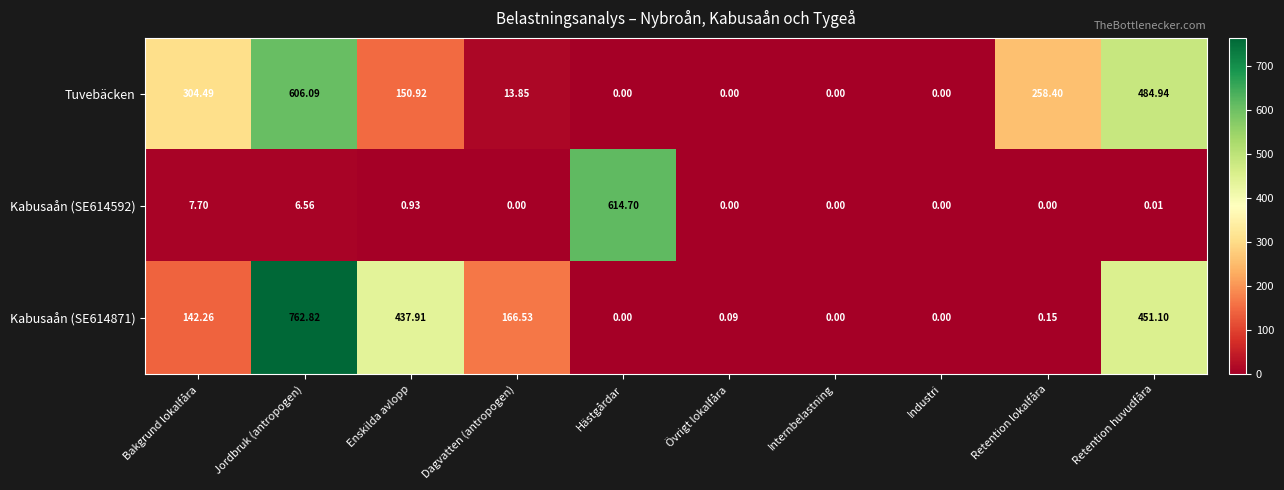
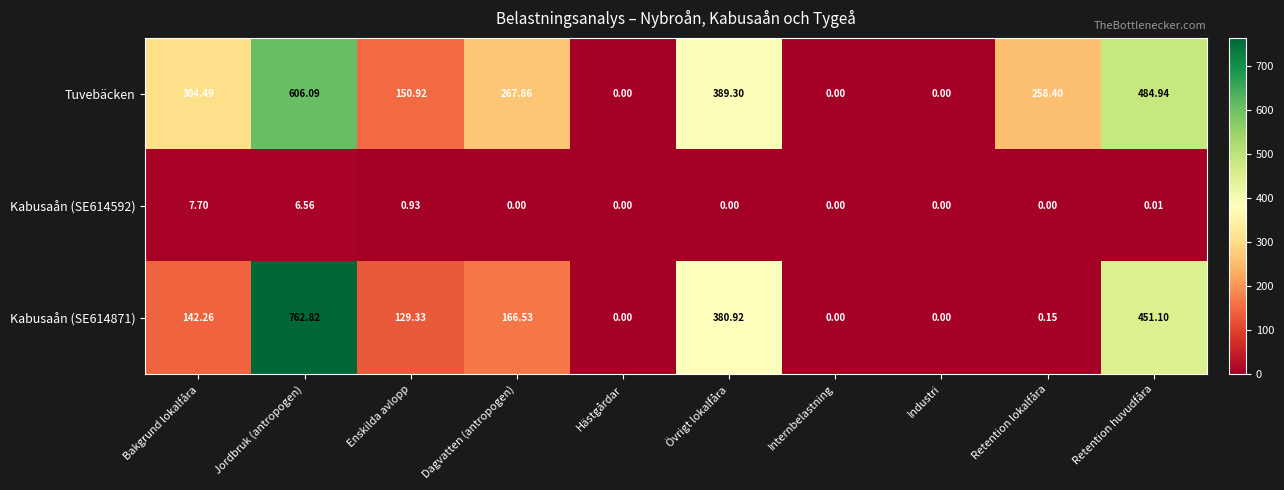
Tuvebäcken, Dagvatten (antropogen): 13.85 -> 267.86
Tuvebäcken, Övrigt lokalfåra: 0.00 -> 389.30
Kabusaån (SE614592), Hästgårdar: 614.70 -> 0.00
Kabusaån (SE614871), Enskilda avlopp: 437.91 -> 129.33
Kabusaån (SE614871), Övrigt lokalfåra: 0.09 -> 380.92
